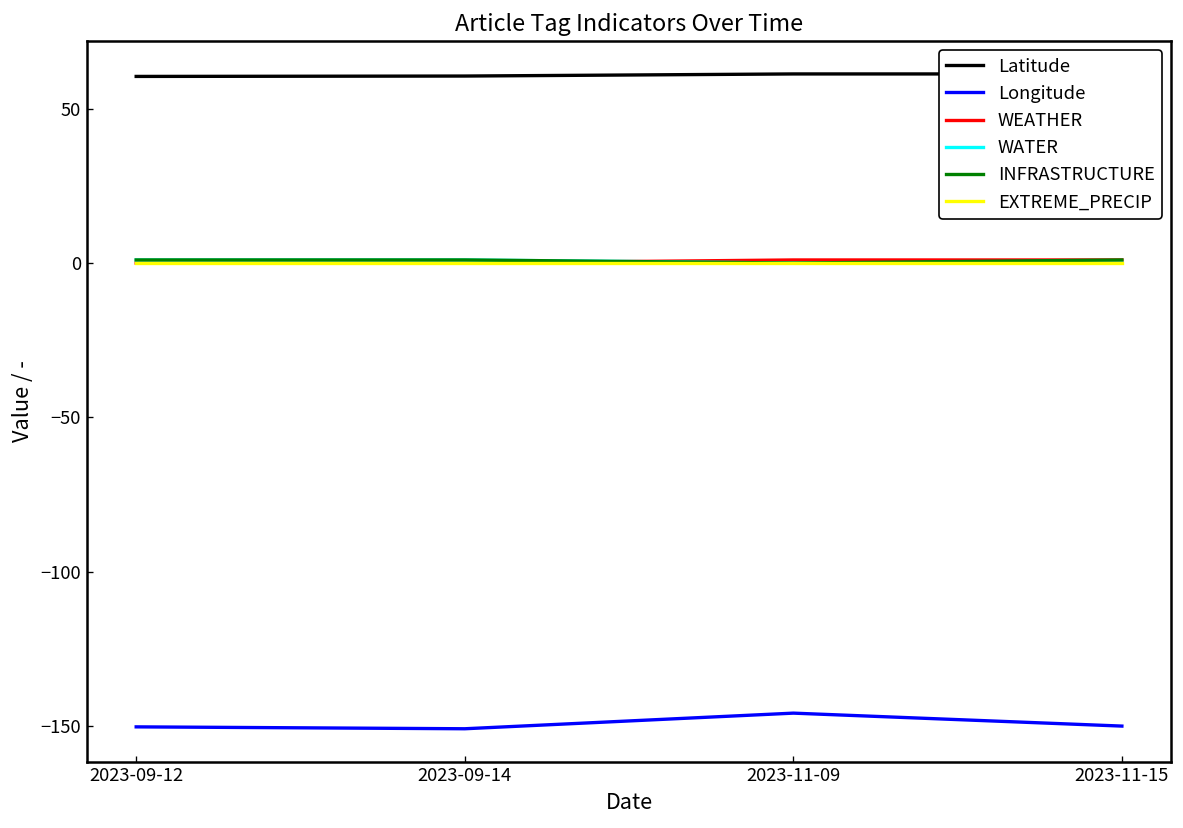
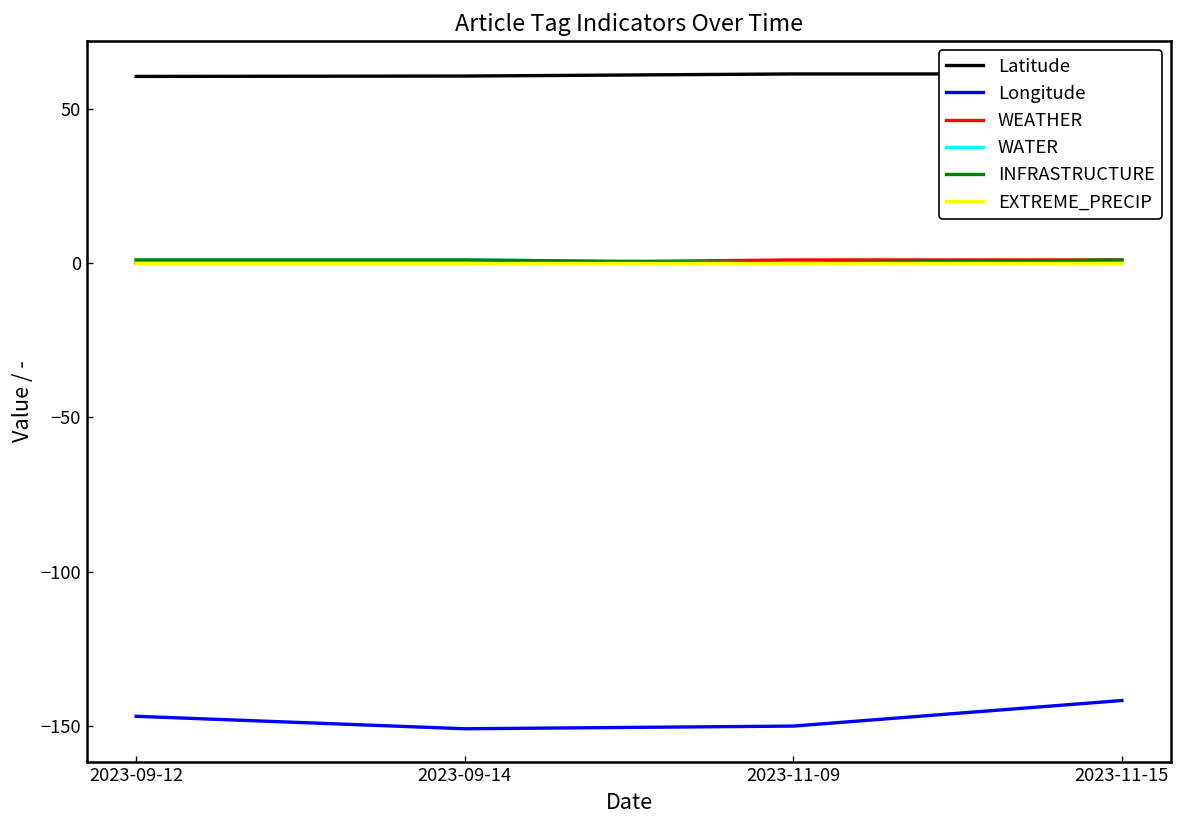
Longitude, 2023-09-12: -150 -> -147
Longitude, 2023-11-09: -146 -> -150
Longitude, 2023-11-15: -150 -> -142
